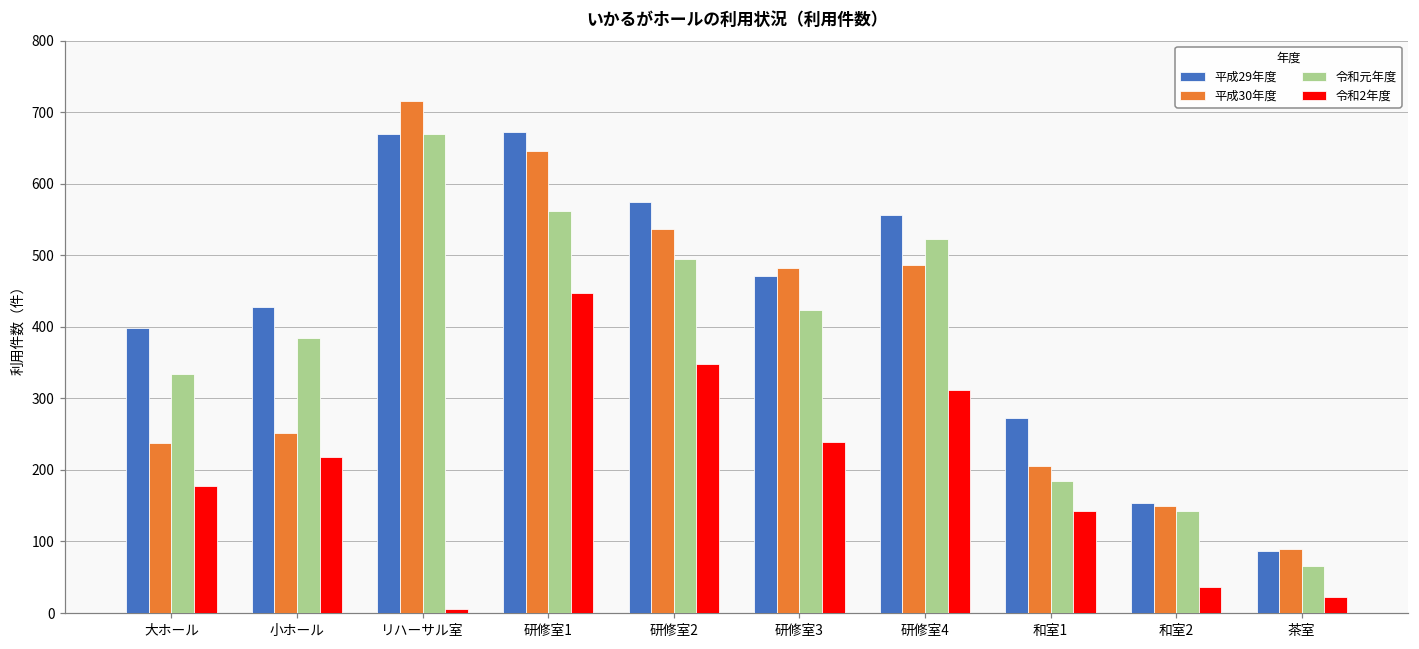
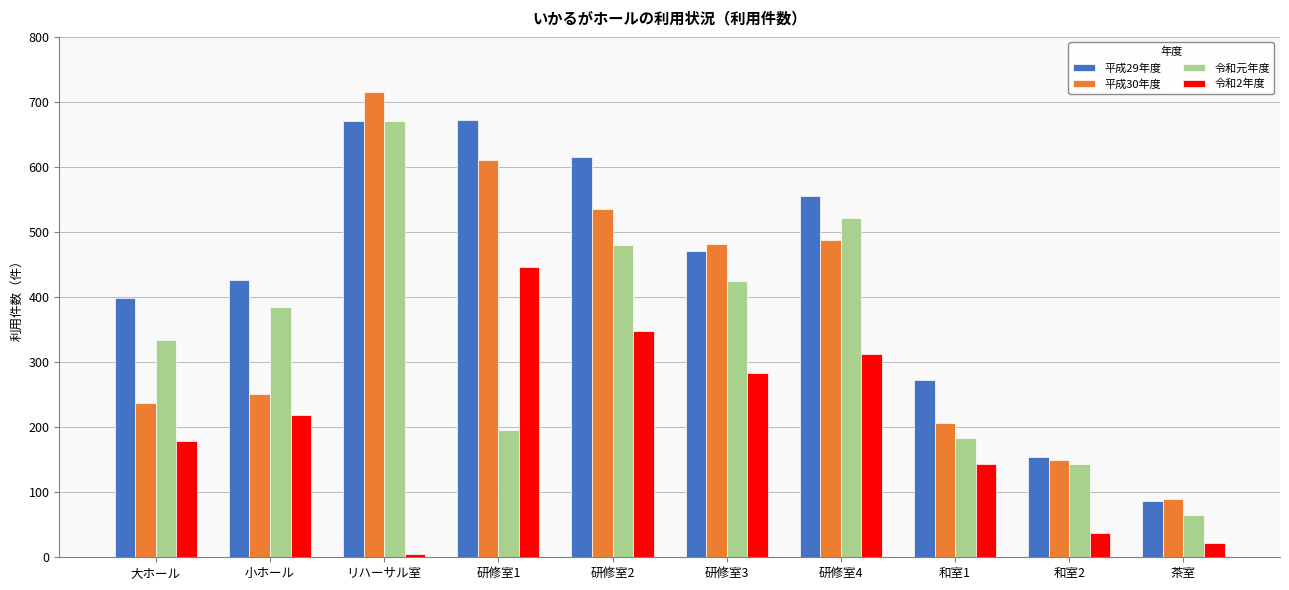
平成30年度, 研修室1: 650 -> 610
令和元年度, 研修室1: 560 -> 200
平成29年度, 研修室2: 580 -> 620
令和元年度, 研修室2: 500 -> 480
令和2年度, 研修室3: 240 -> 280
